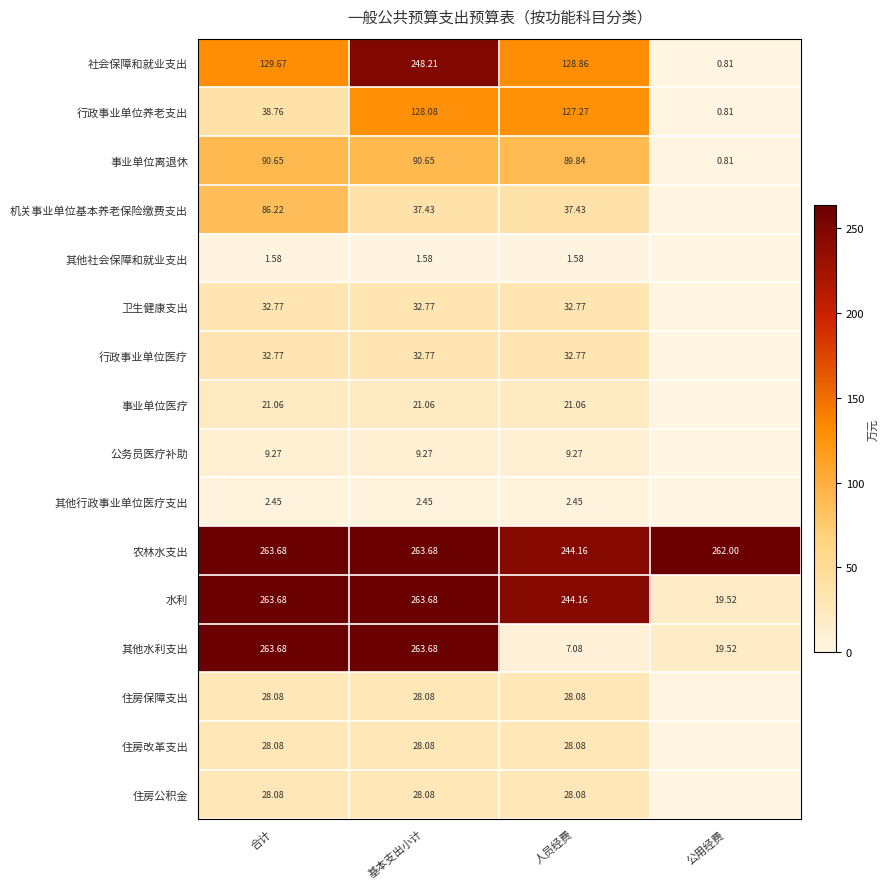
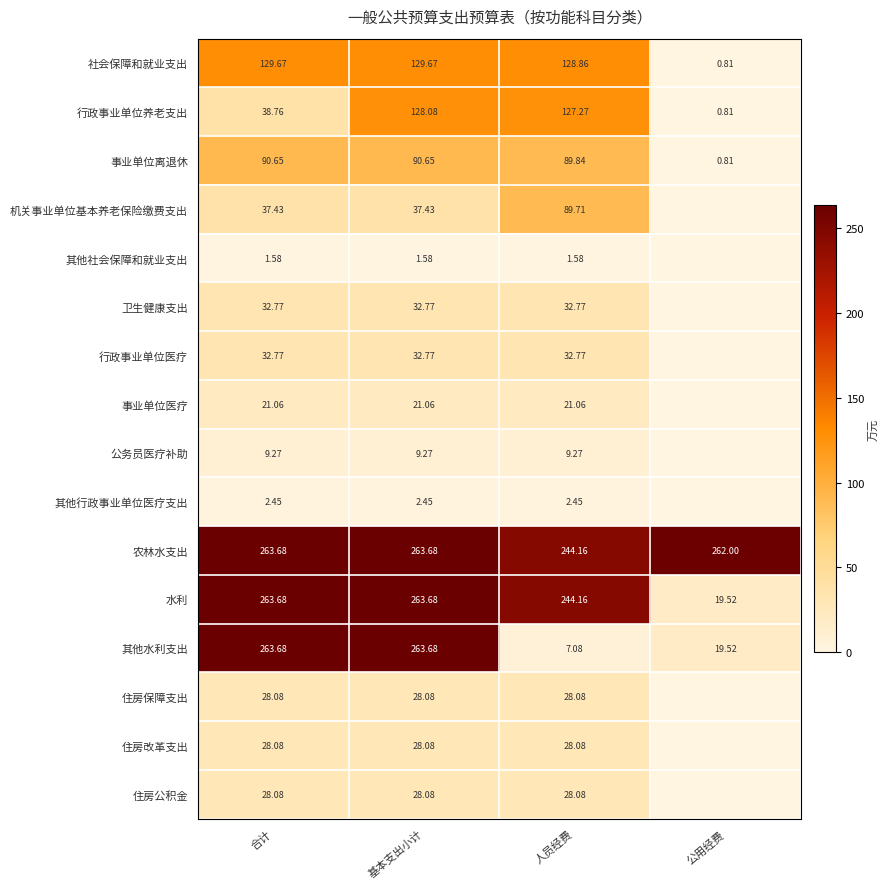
社会保障和就业支出, 基本支出小计: 248.21 -> 129.67
机关事业单位基本养老保险缴费支出, 合计: 86.22 -> 37.43
机关事业单位基本养老保险缴费支出, 人员经费: 37.43 -> 89.71
